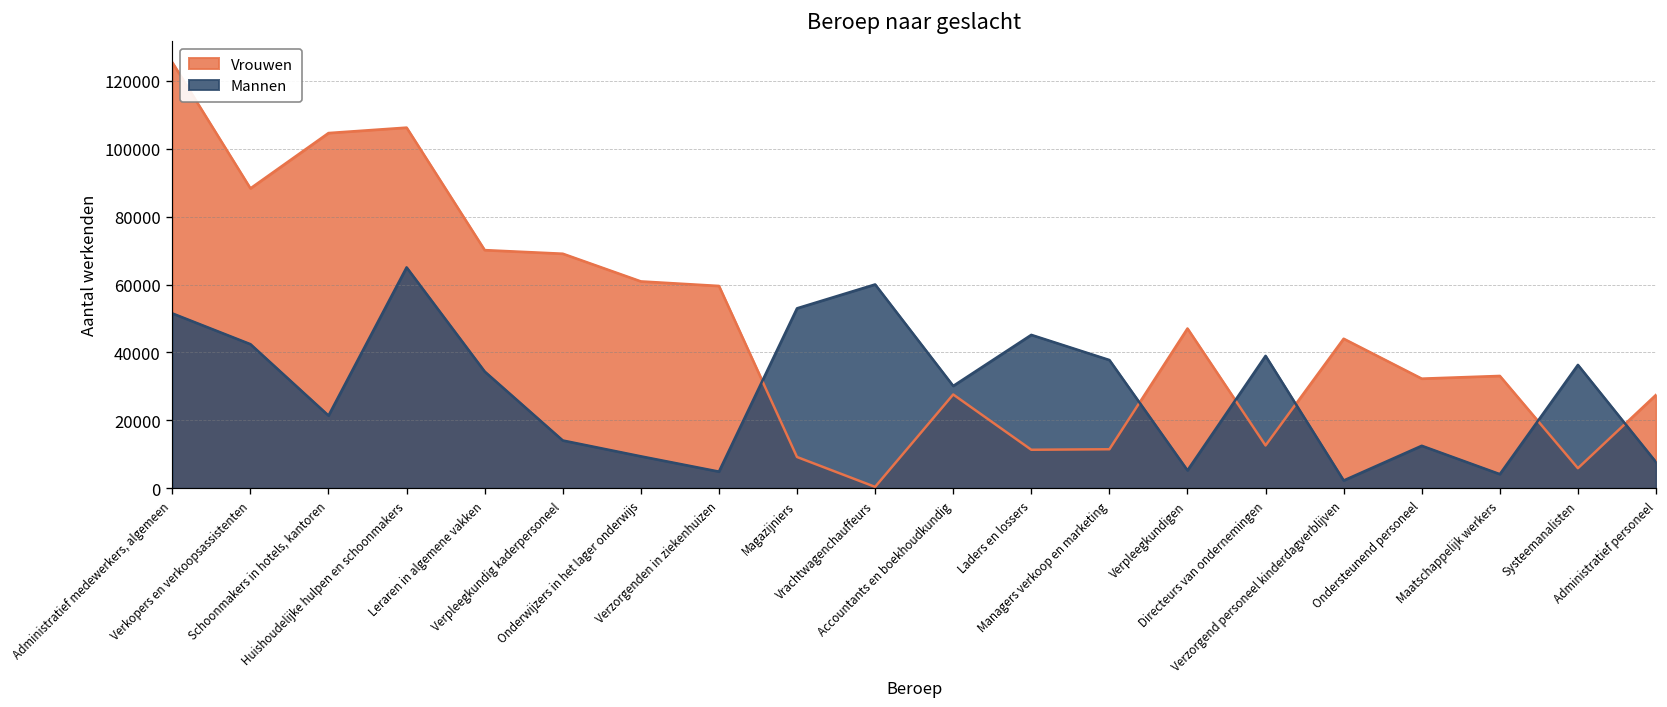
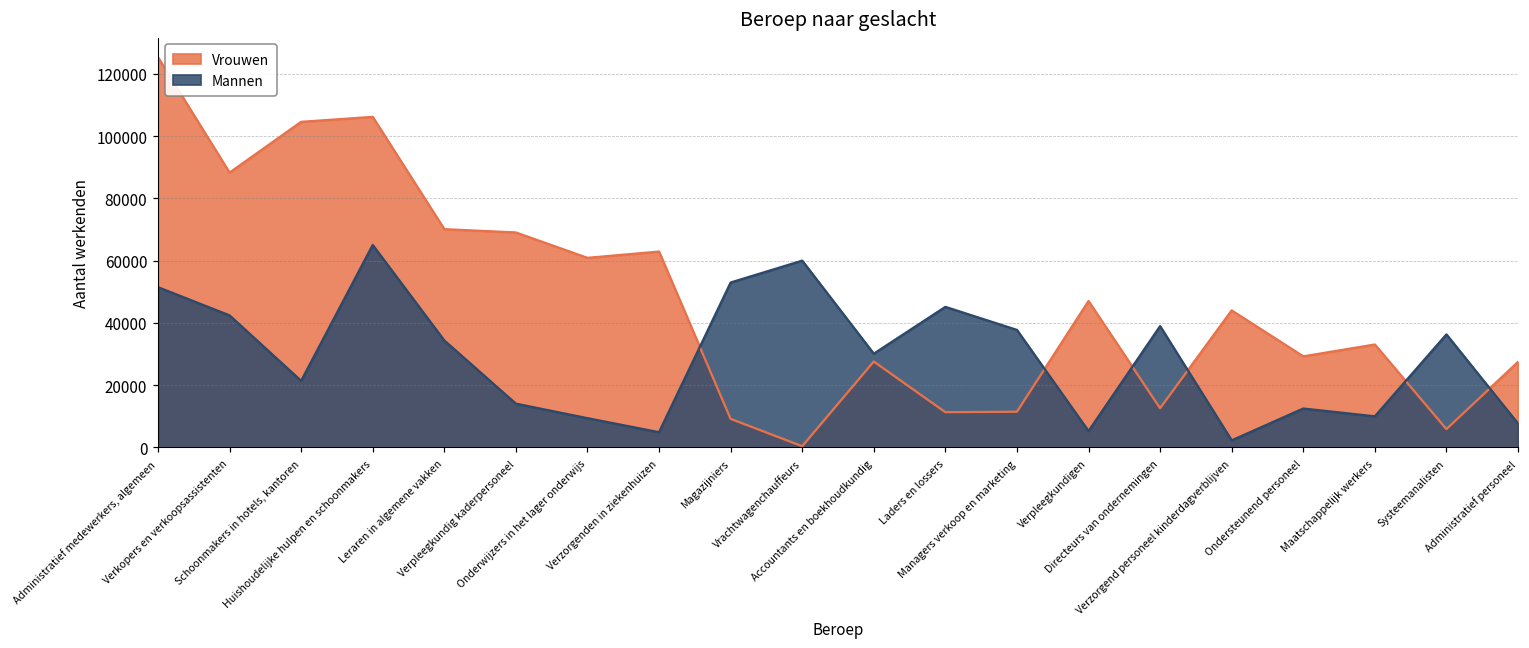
Vrouwen, Verzorgenden in ziekenhuizen: 60000 -> 63000
Vrouwen, Ondersteunend personeel: 32000 -> 29000
Mannen, Maatschappelijk werkers: 4000 -> 10000
